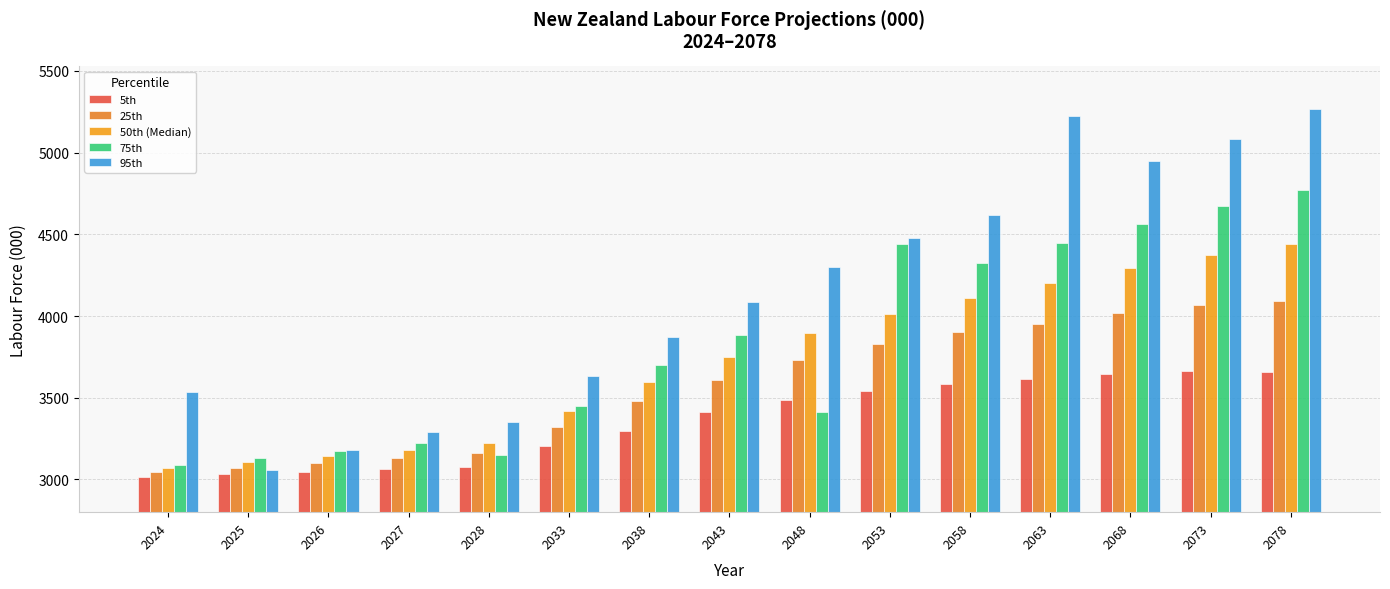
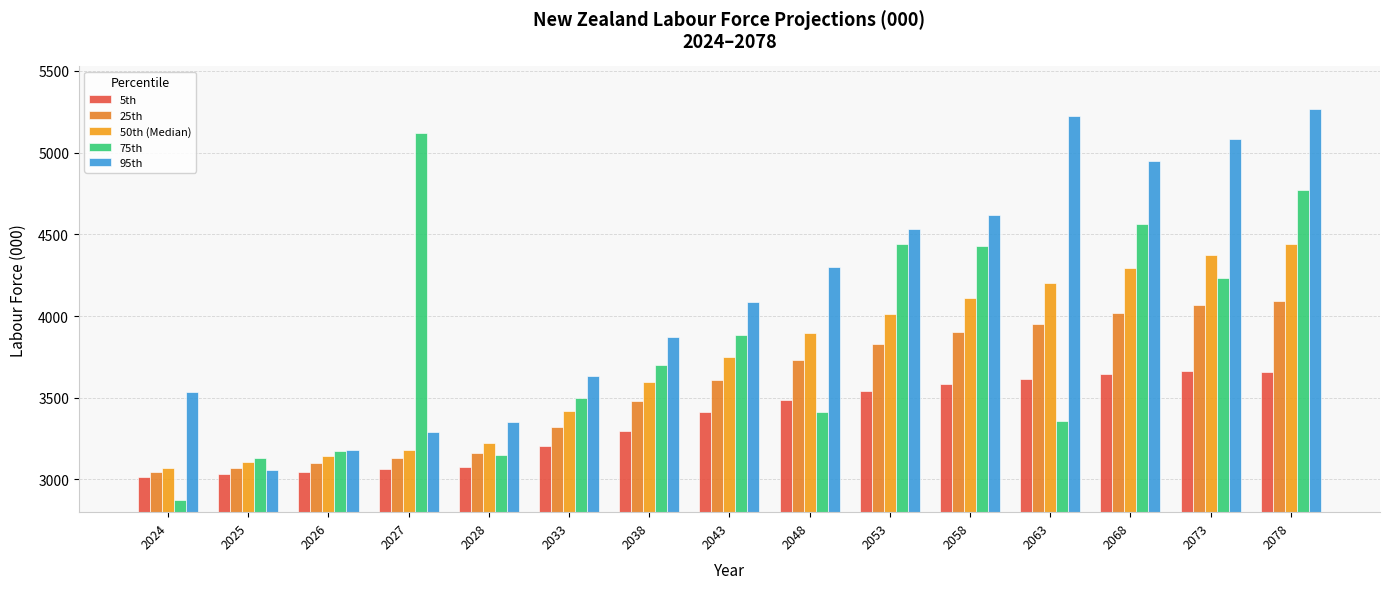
75th, 2024: 3090 -> 2870
75th, 2027: 3220 -> 5120
75th, 2033: 3450 -> 3500
95th, 2053: 4480 -> 4540
75th, 2058: 4330 -> 4430
75th, 2063: 4450 -> 3360
75th, 2073: 4680 -> 4230
